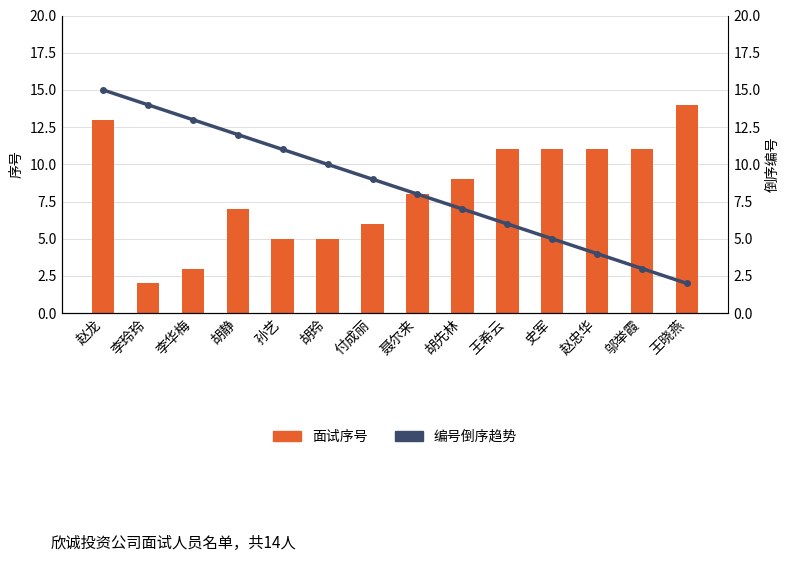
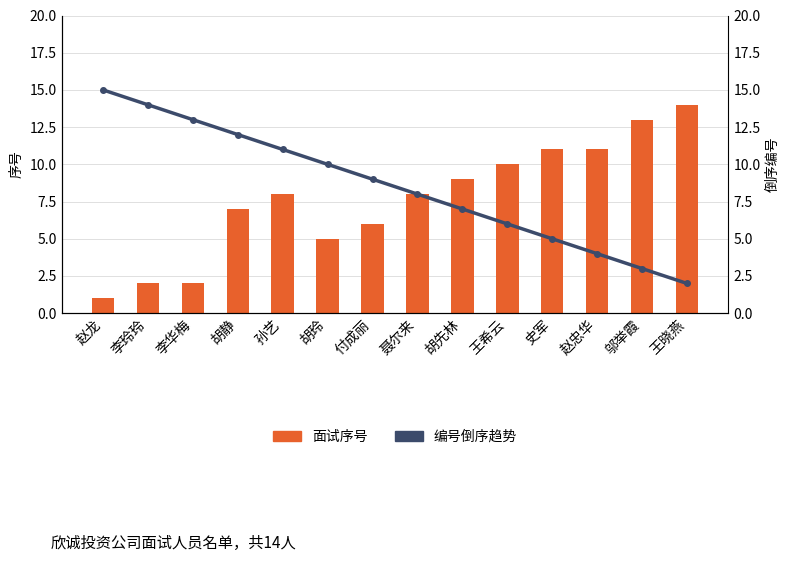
面试序号, 赵龙: 13 -> 1
面试序号, 李华梅: 3 -> 2
面试序号, 孙艺: 5 -> 8
面试序号, 王希云: 11 -> 10
面试序号, 邬举霞: 11 -> 13
